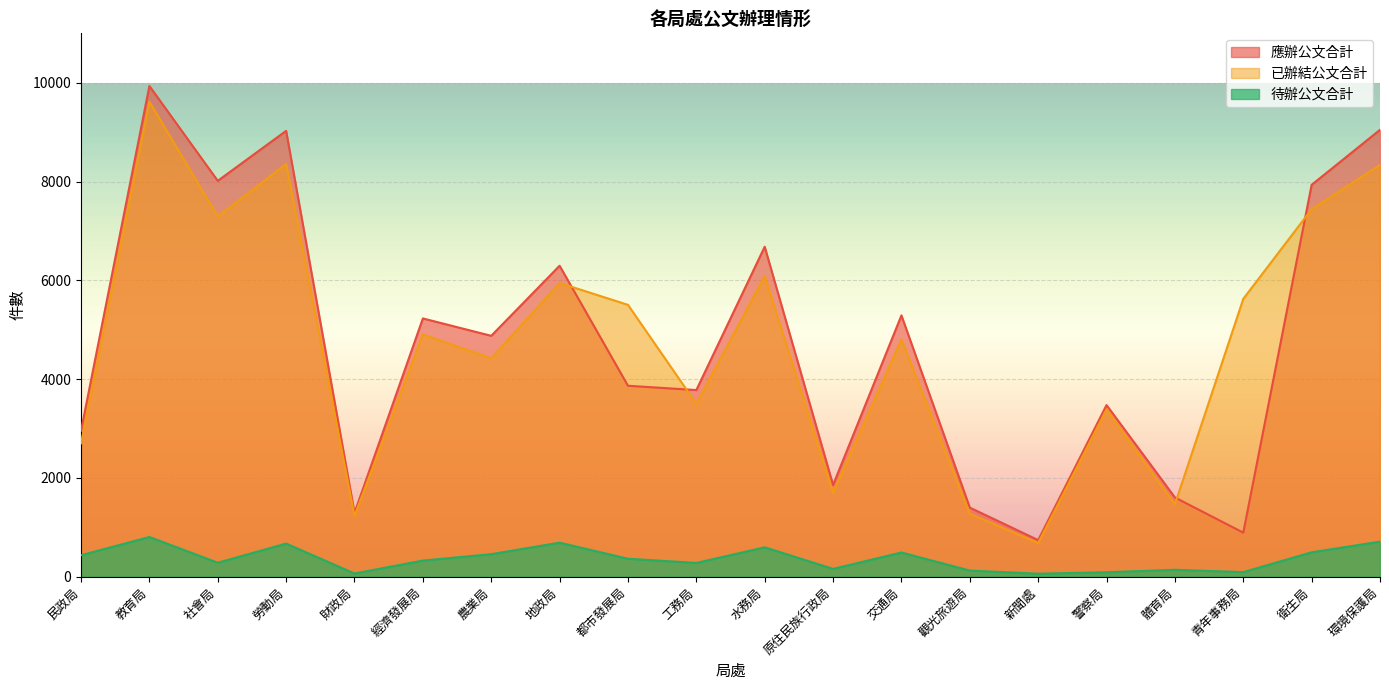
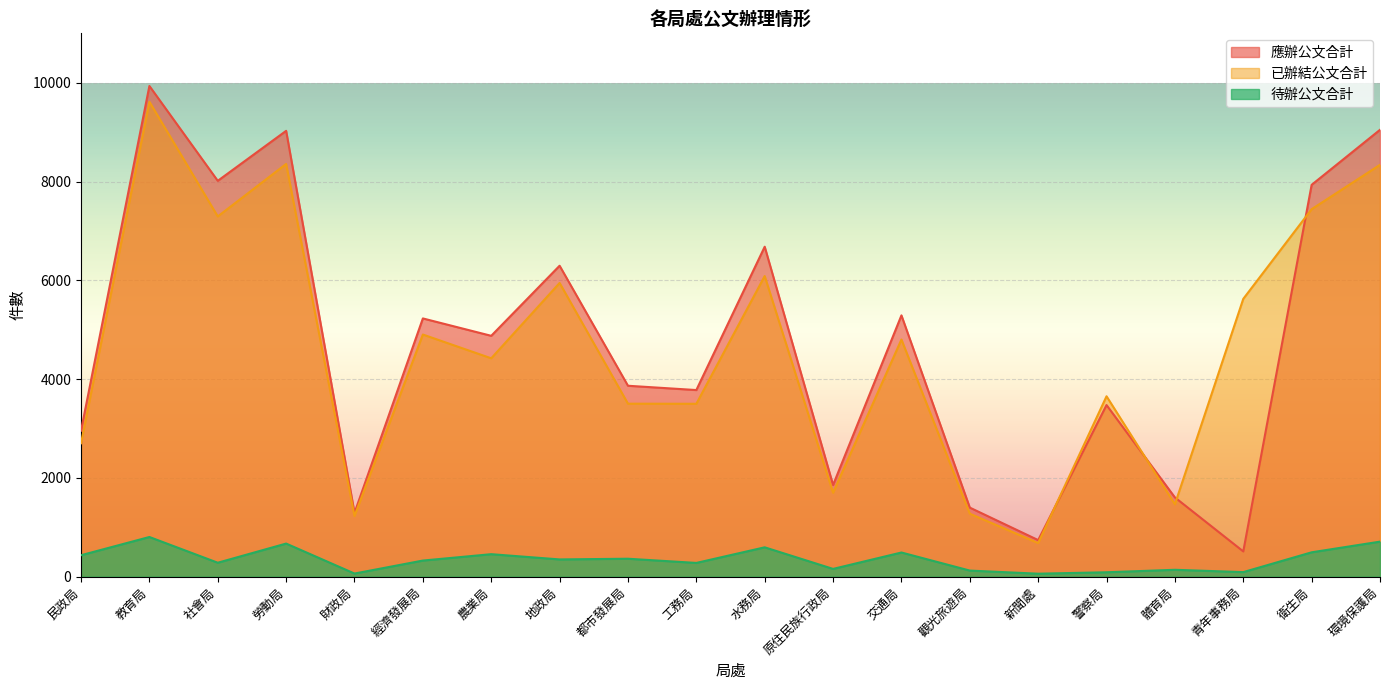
待辦公文合計, 地政局: 700 -> 300
已辦結公文合計, 都市發展局: 5500 -> 3500
已辦結公文合計, 警察局: 3400 -> 3700
應辦公文合計, 青年事務局: 900 -> 500
